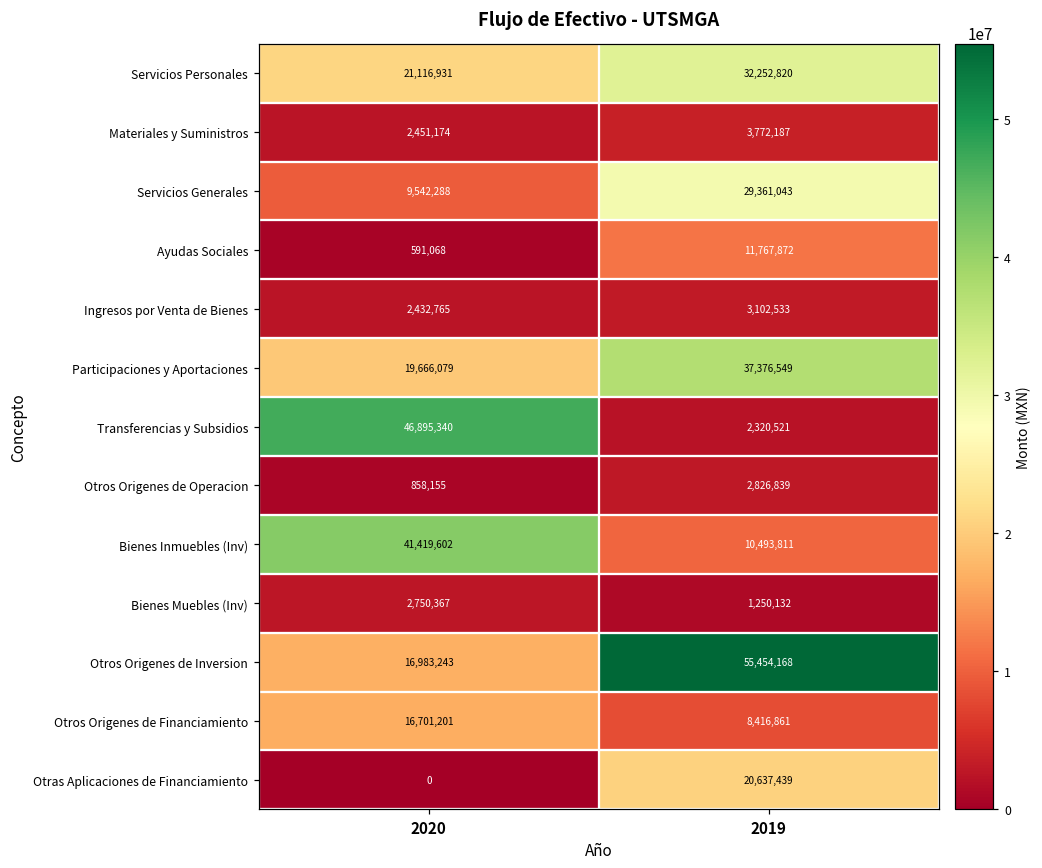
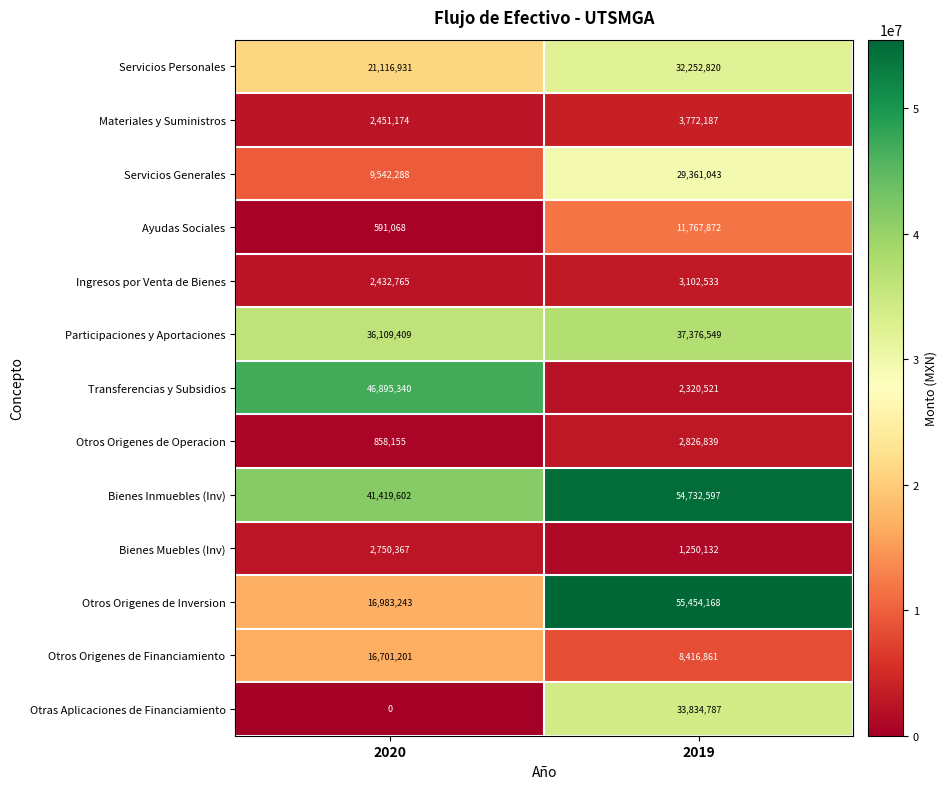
Participaciones y Aportaciones, 2020: 19,666,079 -> 36,109,409
Bienes Inmuebles (Inv), 2019: 10,493,811 -> 54,732,597
Otras Aplicaciones de Financiamiento, 2019: 20,637,439 -> 33,834,787
